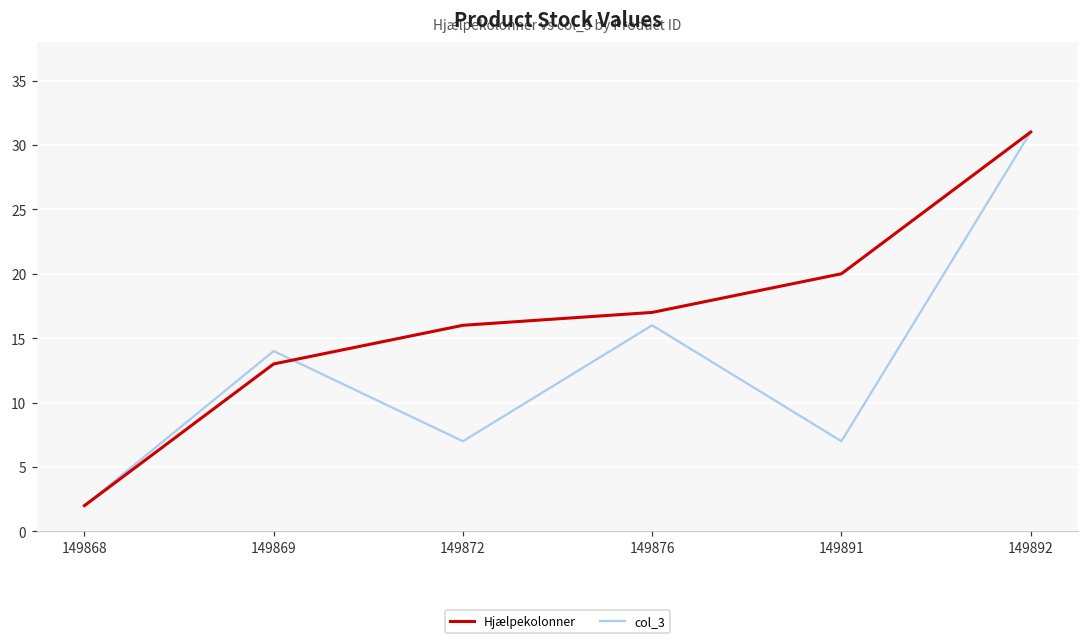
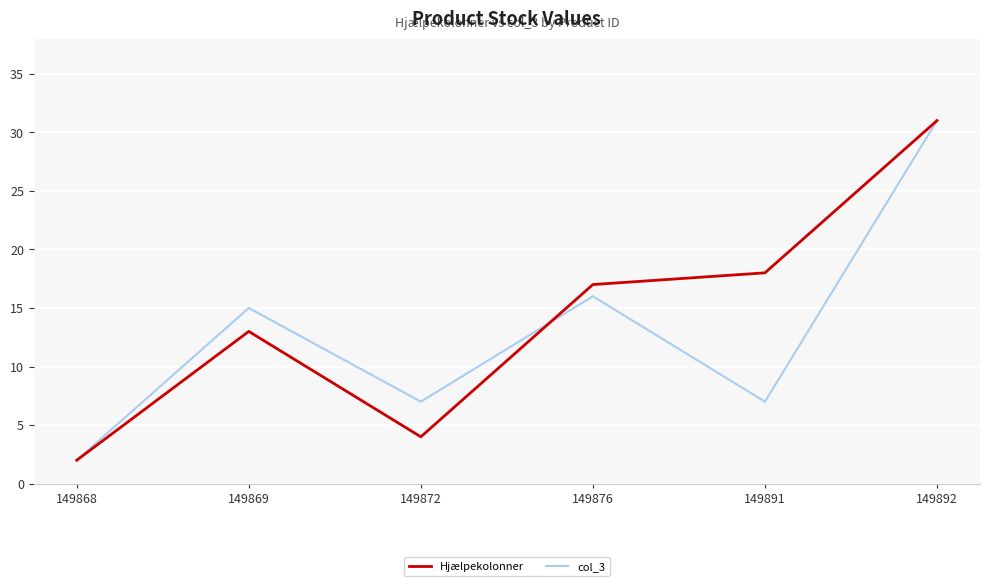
col_3, 149869: 14 -> 15
Hjælpekolonner, 149872: 16 -> 4
Hjælpekolonner, 149891: 20 -> 18
